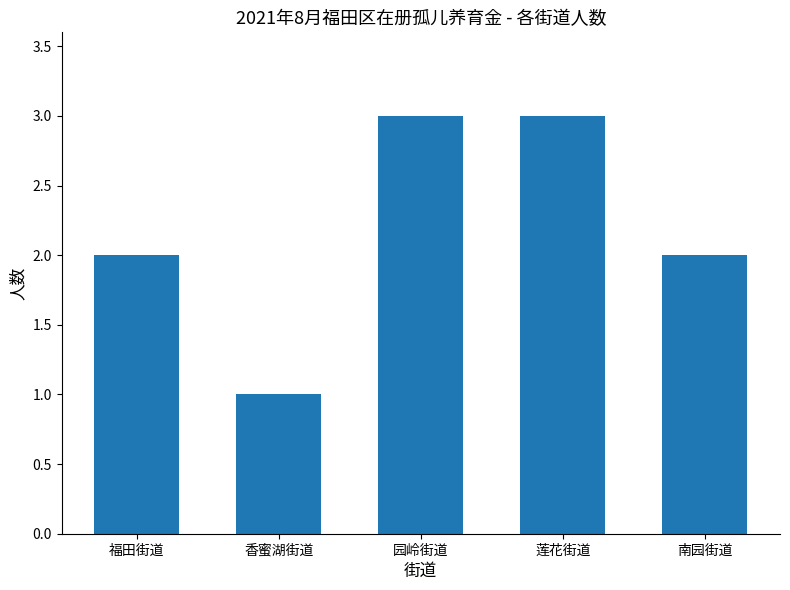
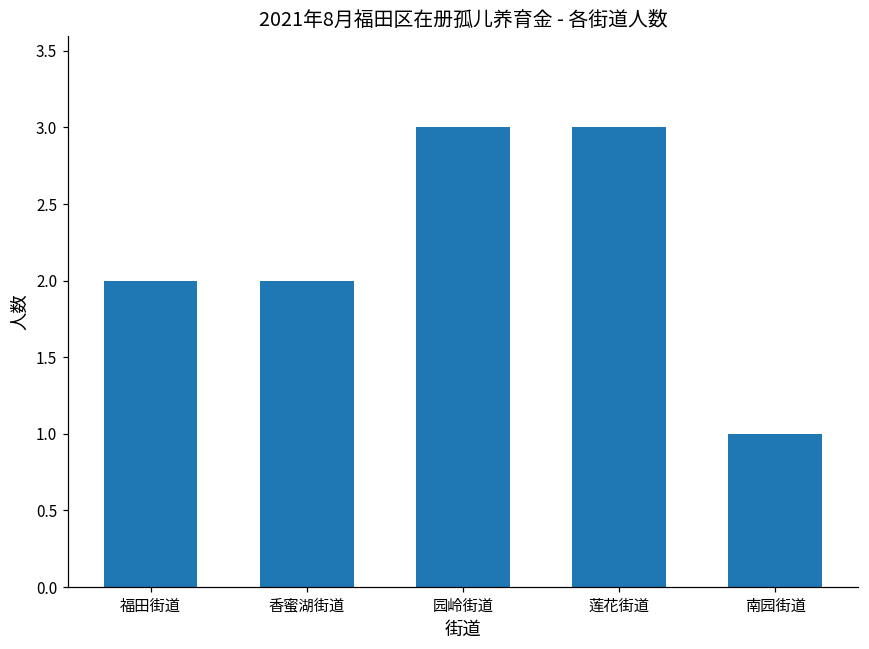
香蜜湖街道: 1 -> 2
南园街道: 2 -> 1
